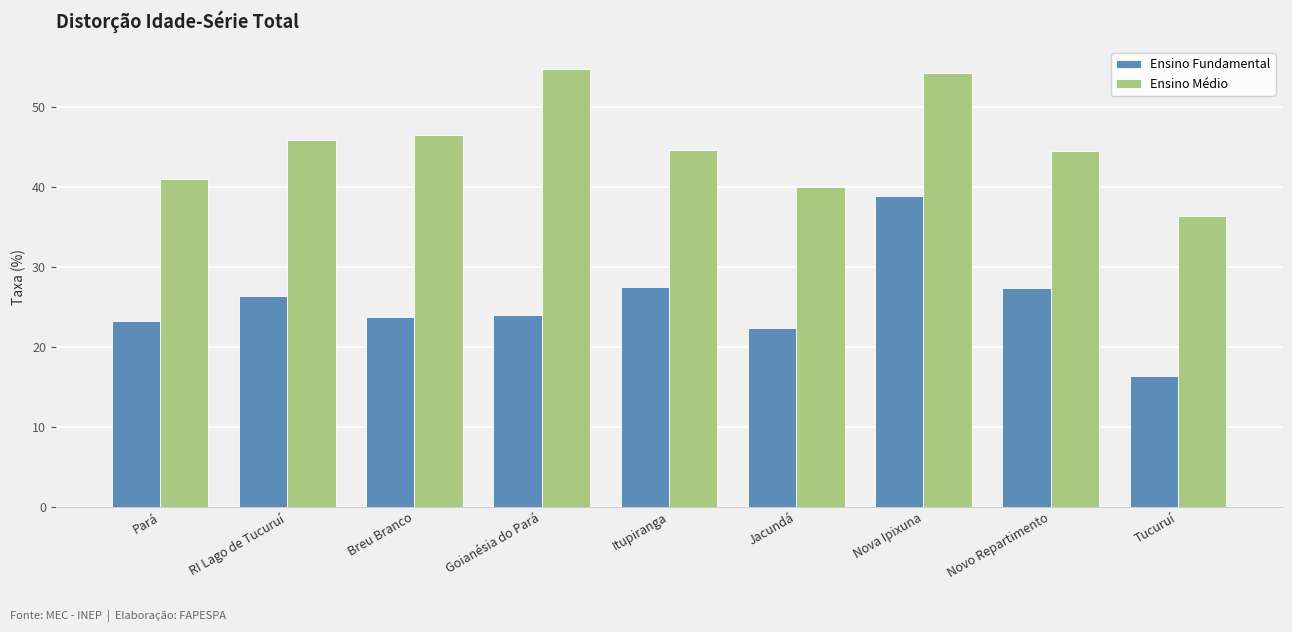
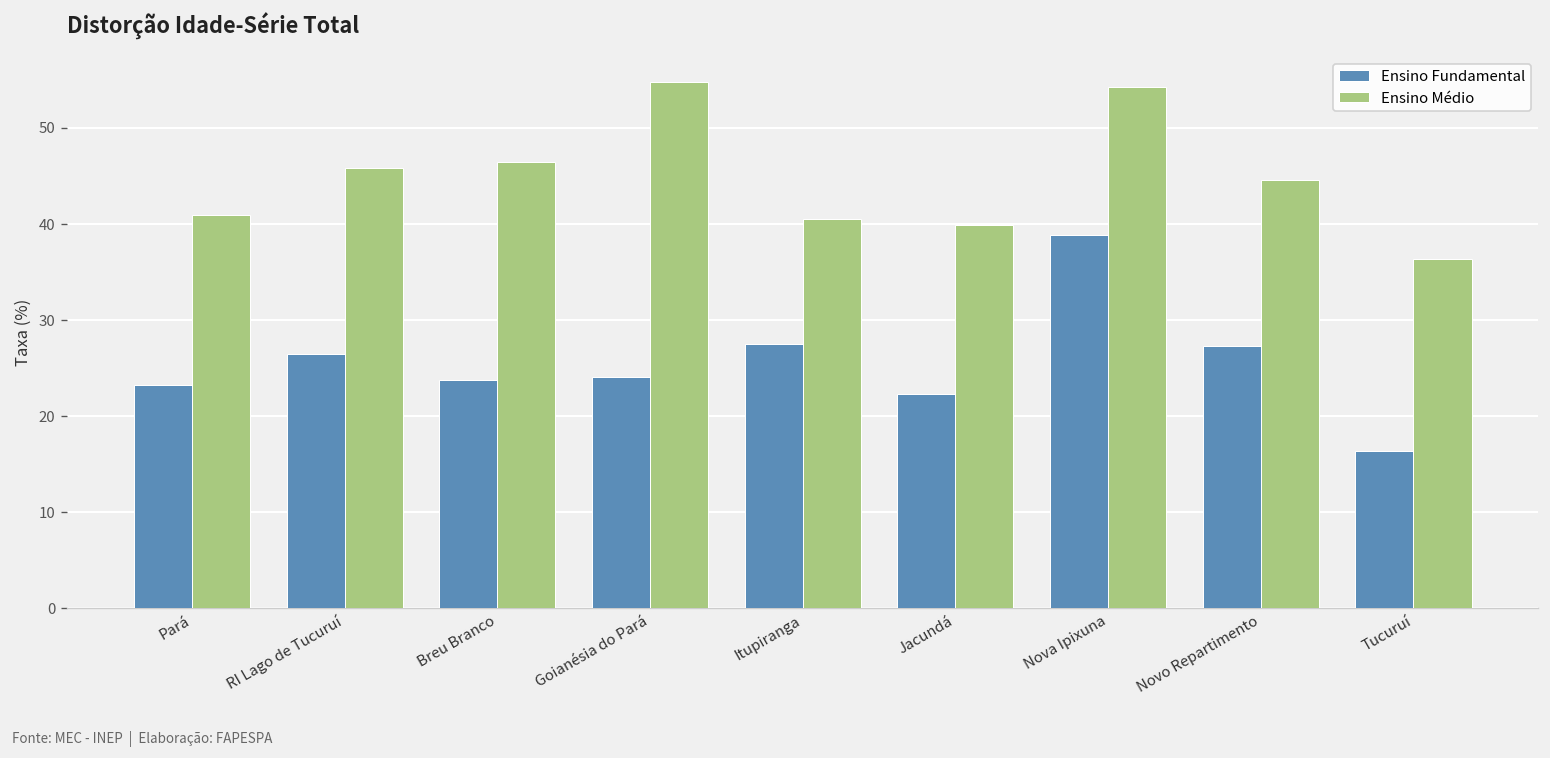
Ensino Médio, Itupiranga: 45 -> 41
